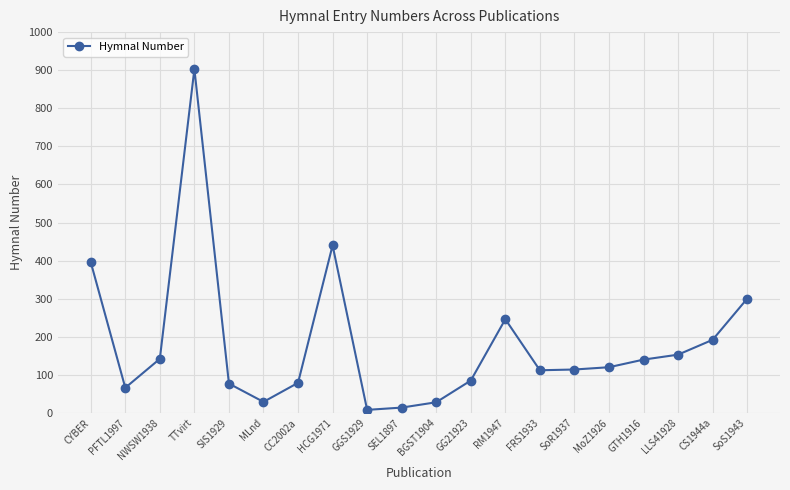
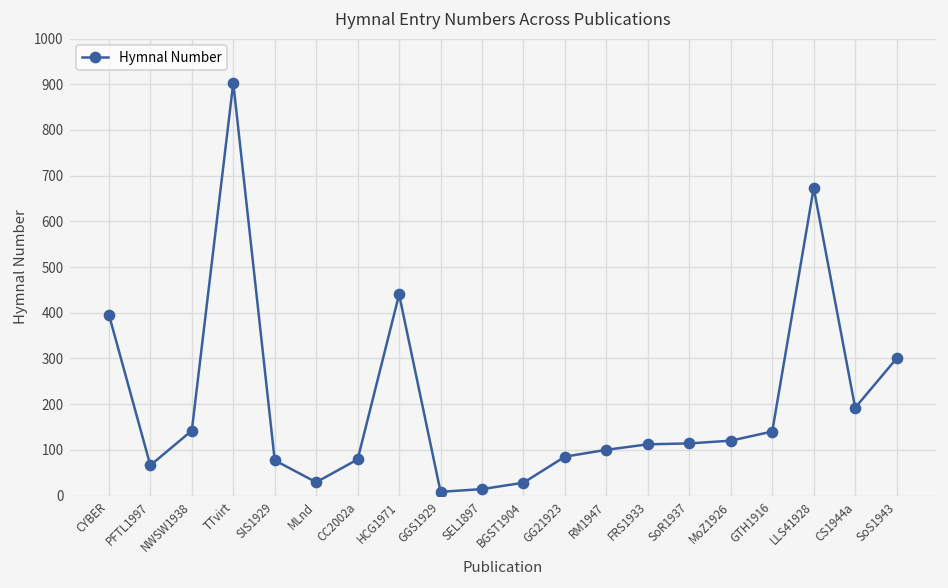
RM1947: 250 -> 100
LLS41928: 150 -> 670
